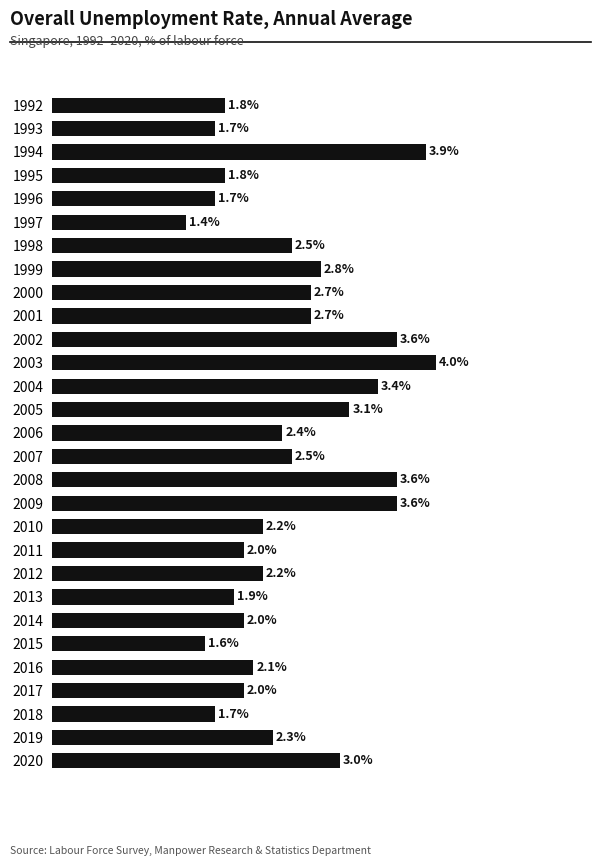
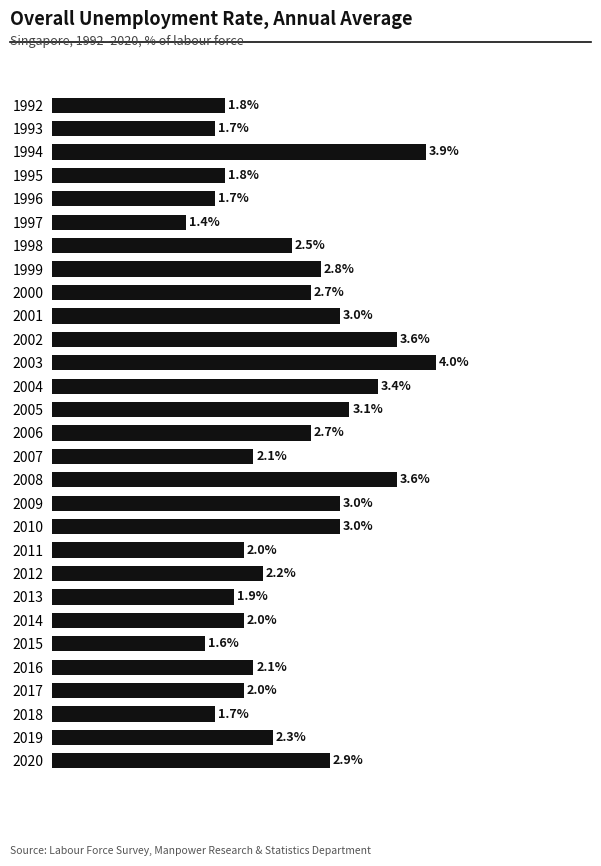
2001: 2.7% -> 3.0%
2006: 2.4% -> 2.7%
2007: 2.5% -> 2.1%
2009: 3.6% -> 3.0%
2010: 2.2% -> 3.0%
2020: 3.0% -> 2.9%
